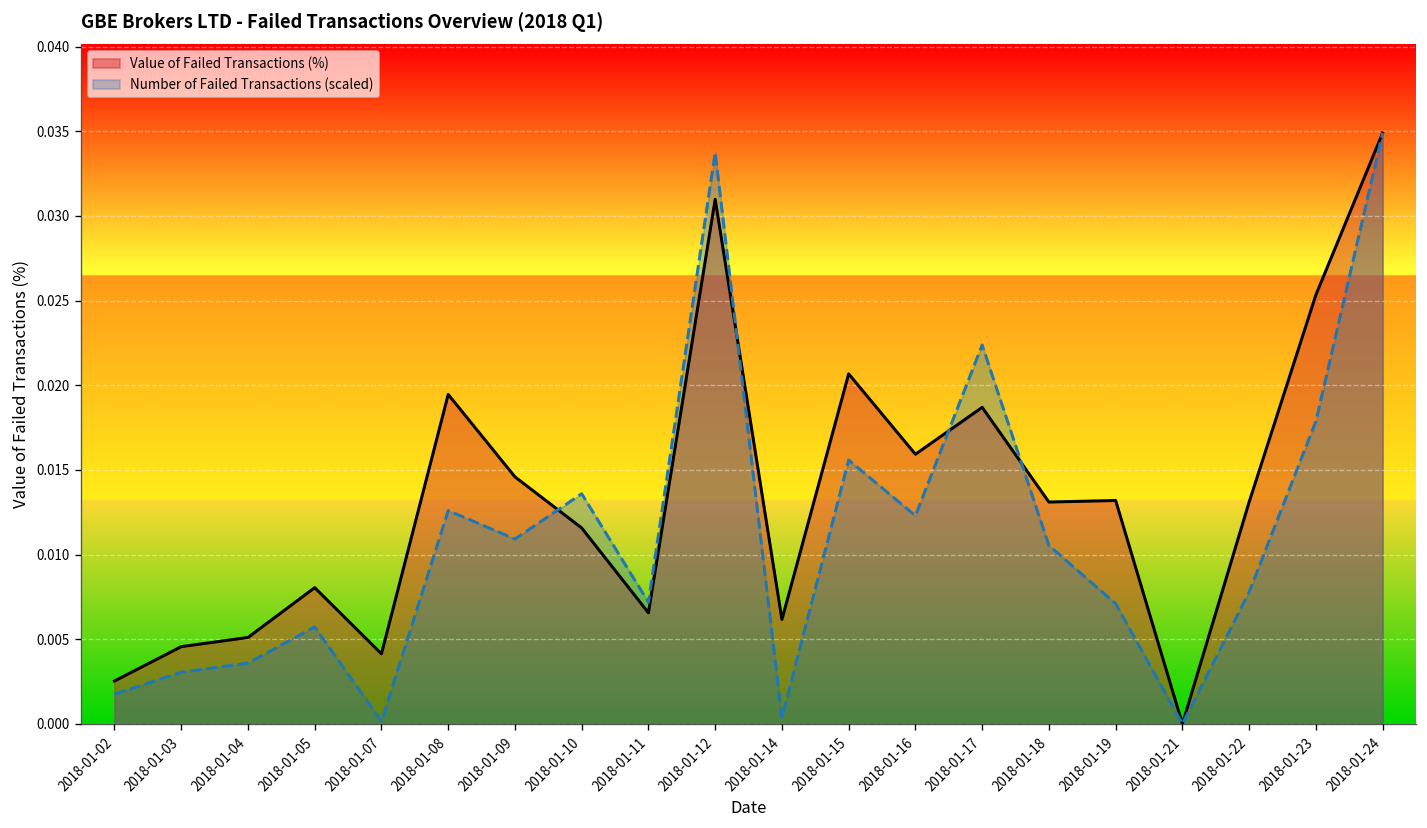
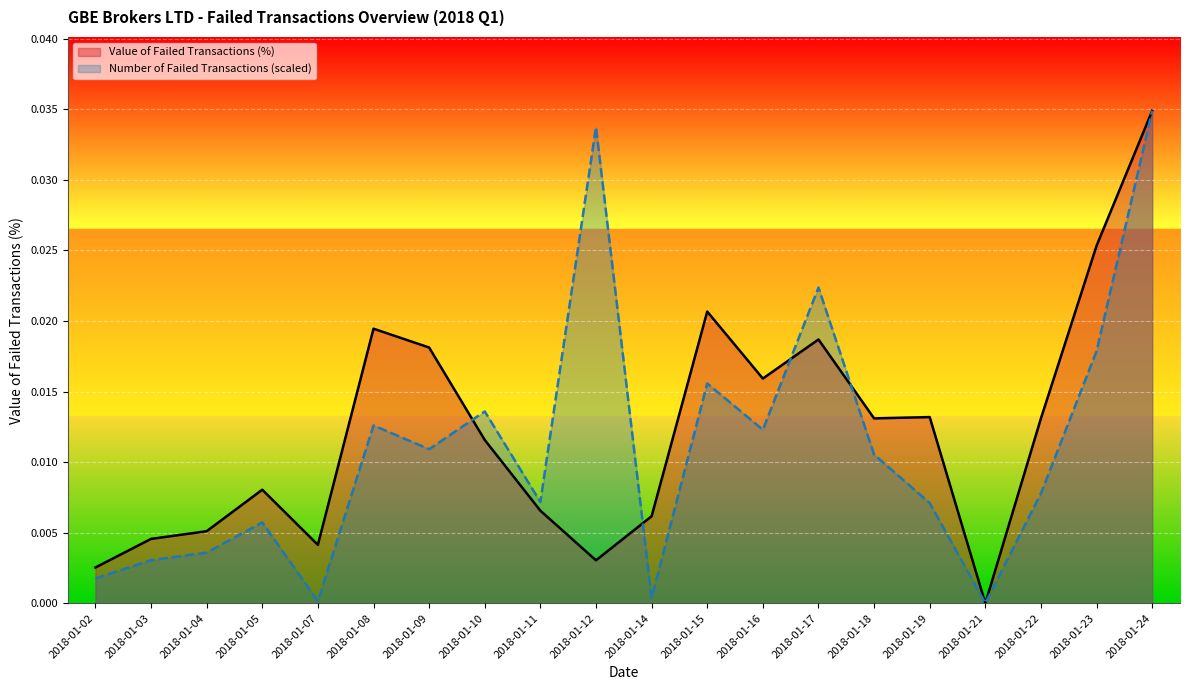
Value of Failed Transactions (%), 2018-01-09: 0.0146 -> 0.0181
Value of Failed Transactions (%), 2018-01-12: 0.0310 -> 0.0030
